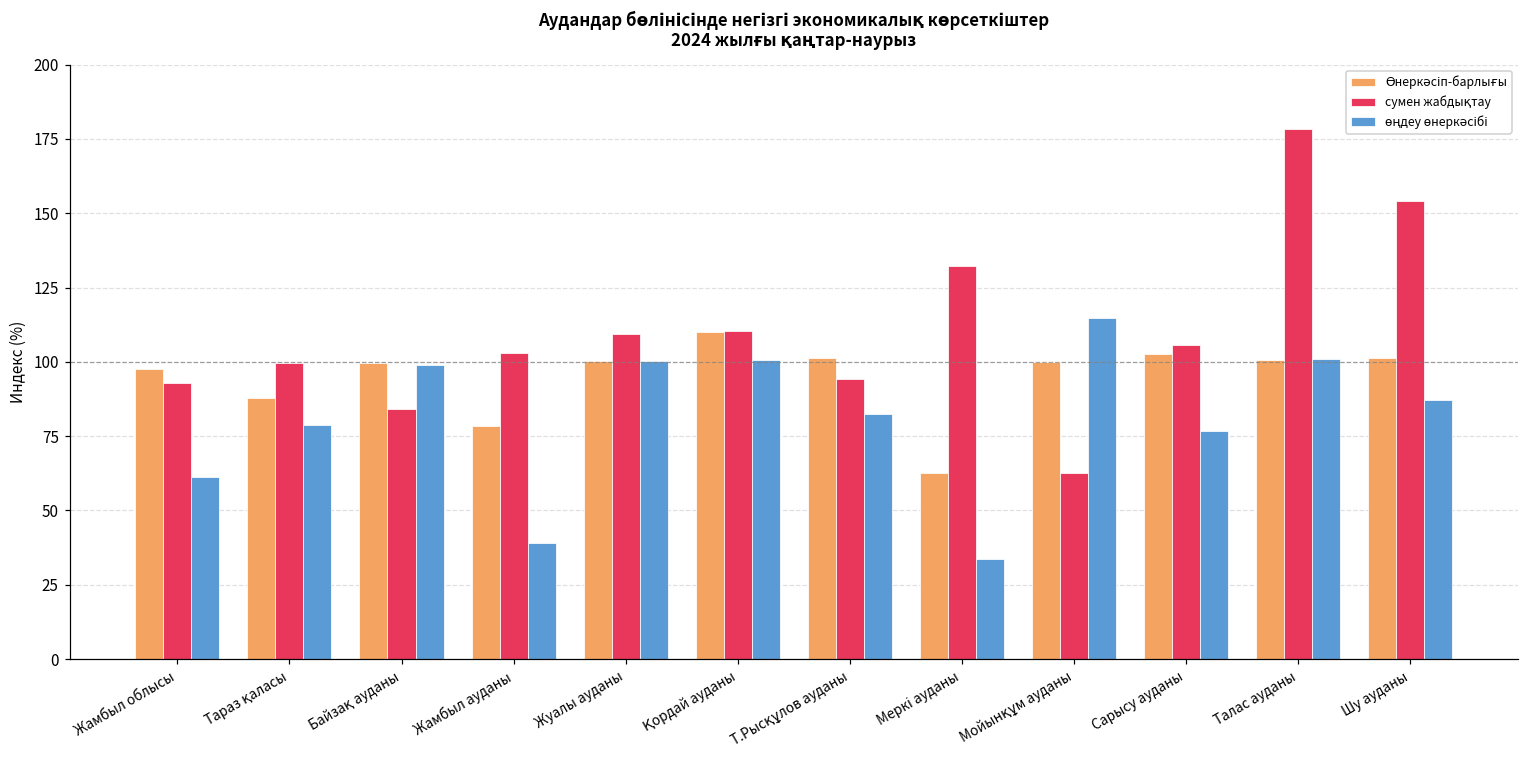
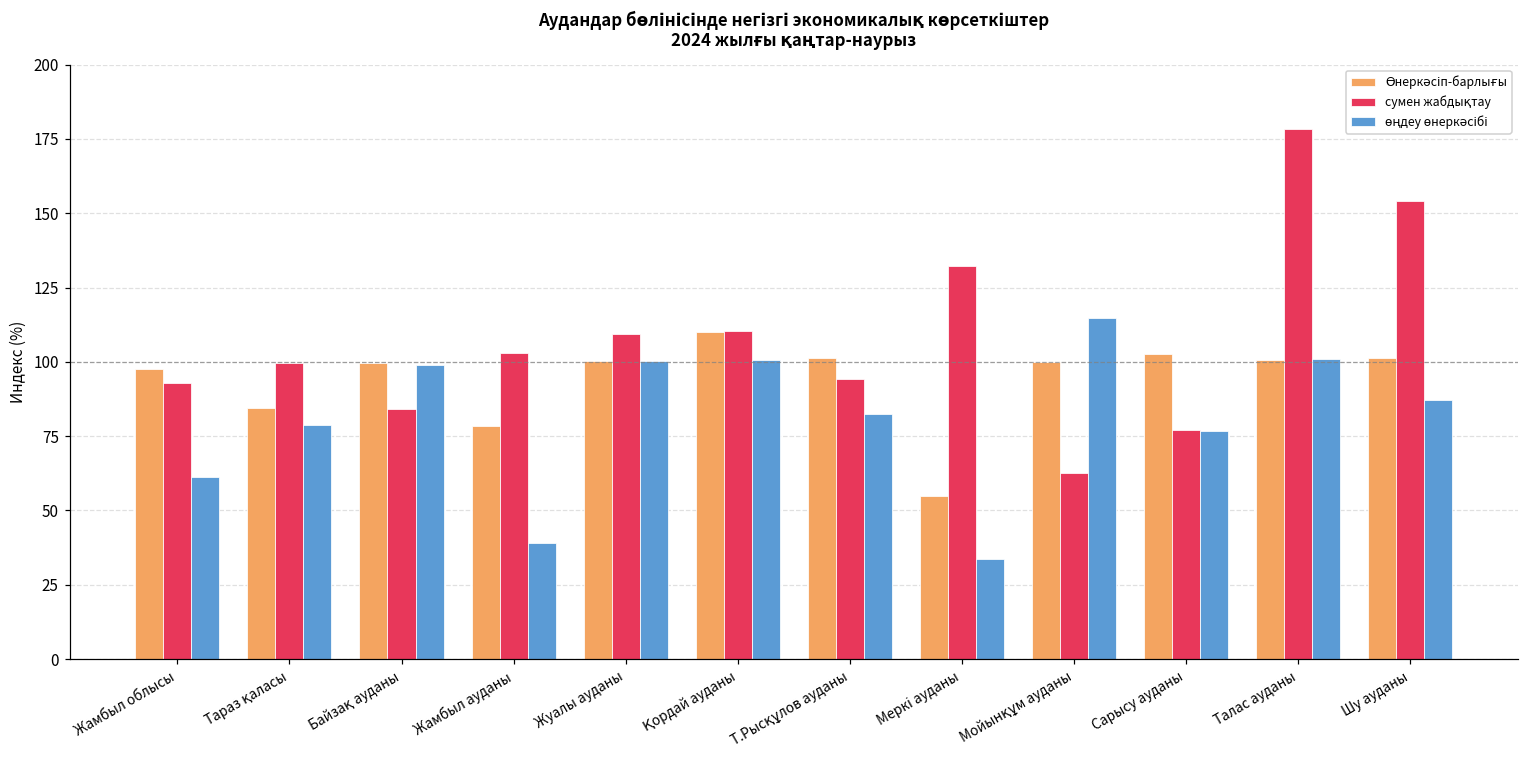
Өнеркәсіп-барлығы, Тараз қаласы: 88 -> 84
Өнеркәсіп-барлығы, Меркі ауданы: 63 -> 55
сумен жабдықтау, Сарысу ауданы: 106 -> 77
